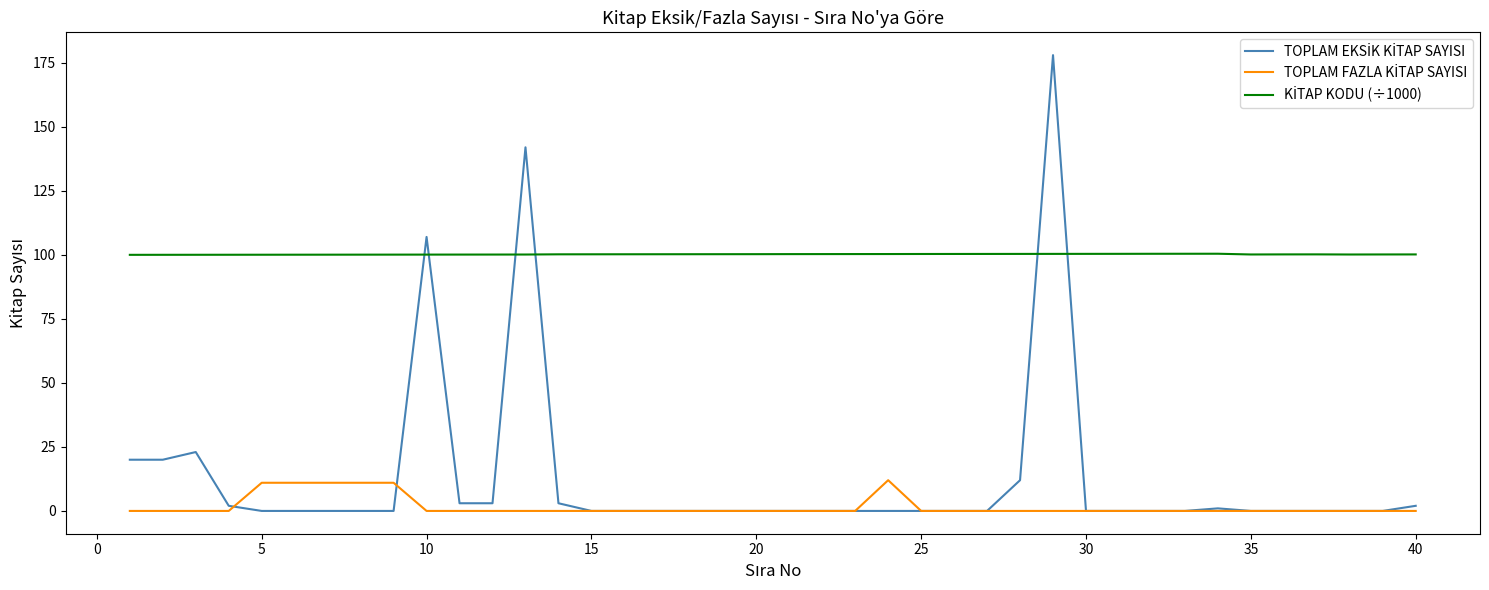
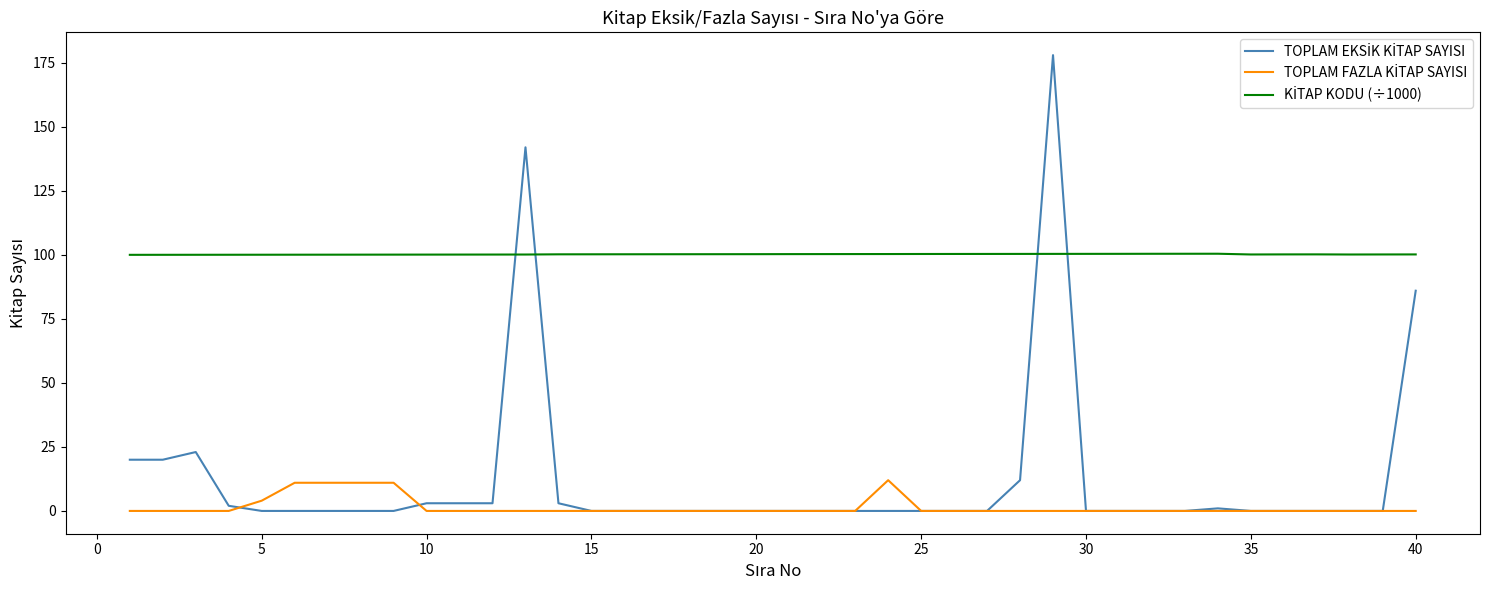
TOPLAM FAZLA KİTAP SAYISI, 5: 11 -> 4
TOPLAM EKSİK KİTAP SAYISI, 10: 107 -> 3
TOPLAM EKSİK KİTAP SAYISI, 40: 2 -> 86
